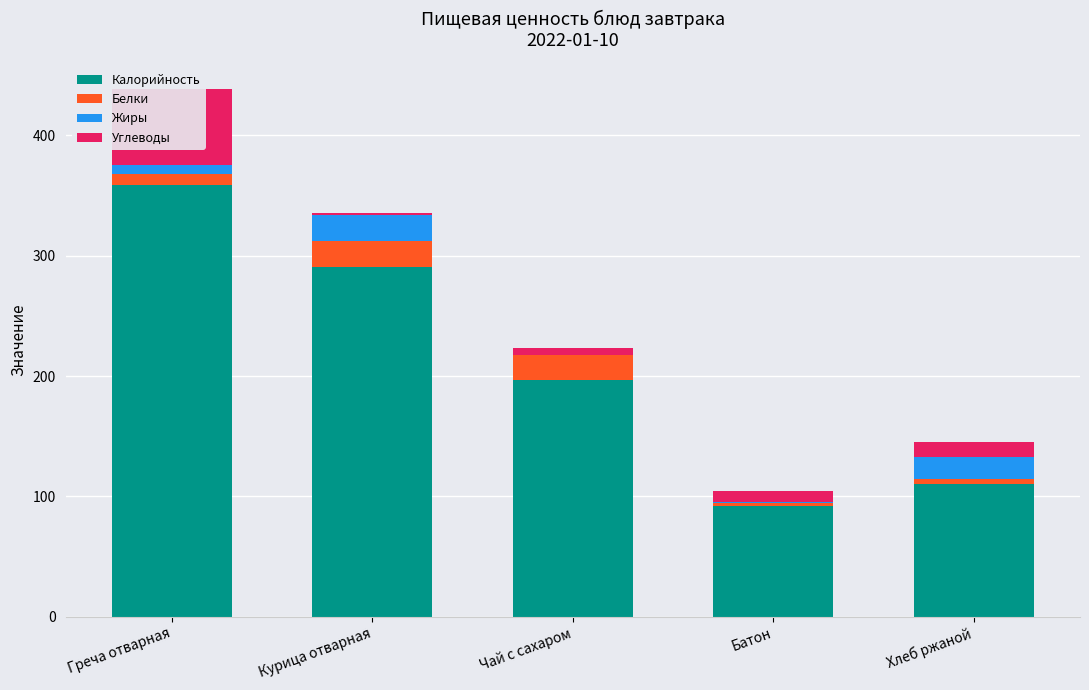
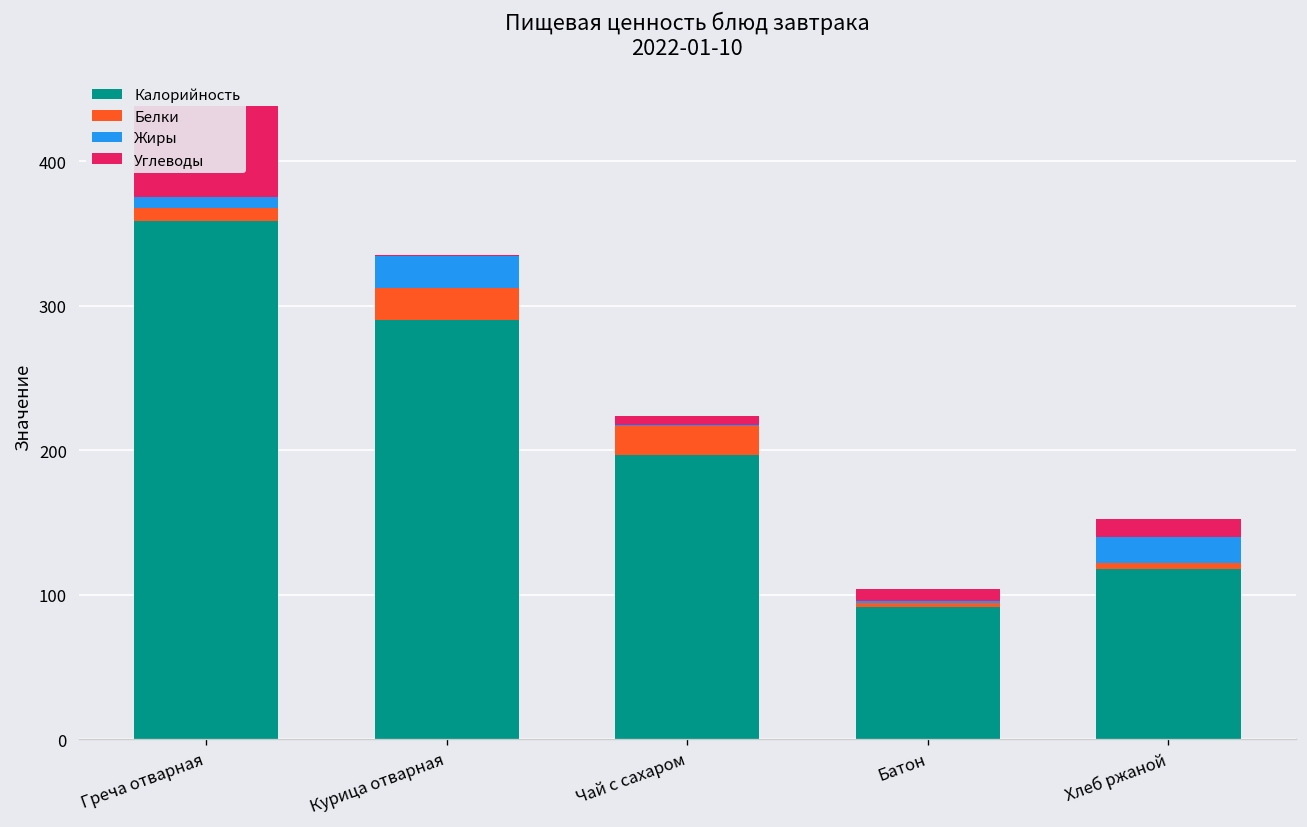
Калорийность, Хлеб ржаной: 111 -> 118
